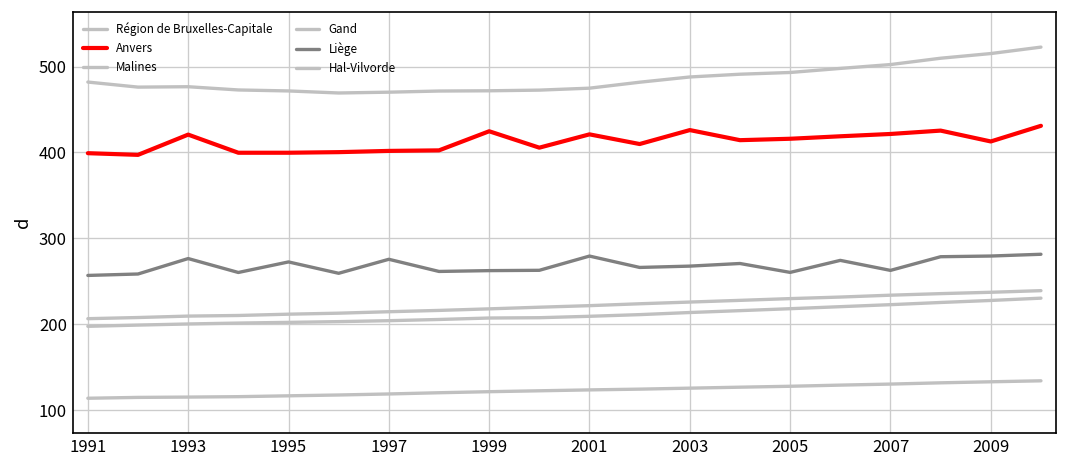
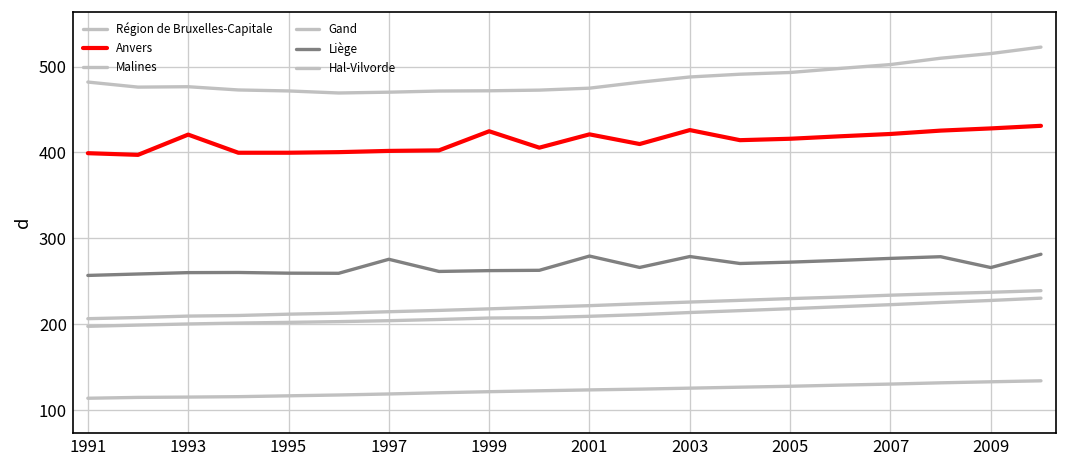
Liège, 1993: 280 -> 260
Liège, 1995: 270 -> 260
Liège, 2003: 270 -> 280
Liège, 2005: 260 -> 270
Liège, 2007: 260 -> 280
Anvers, 2009: 410 -> 430
Liège, 2009: 280 -> 270
